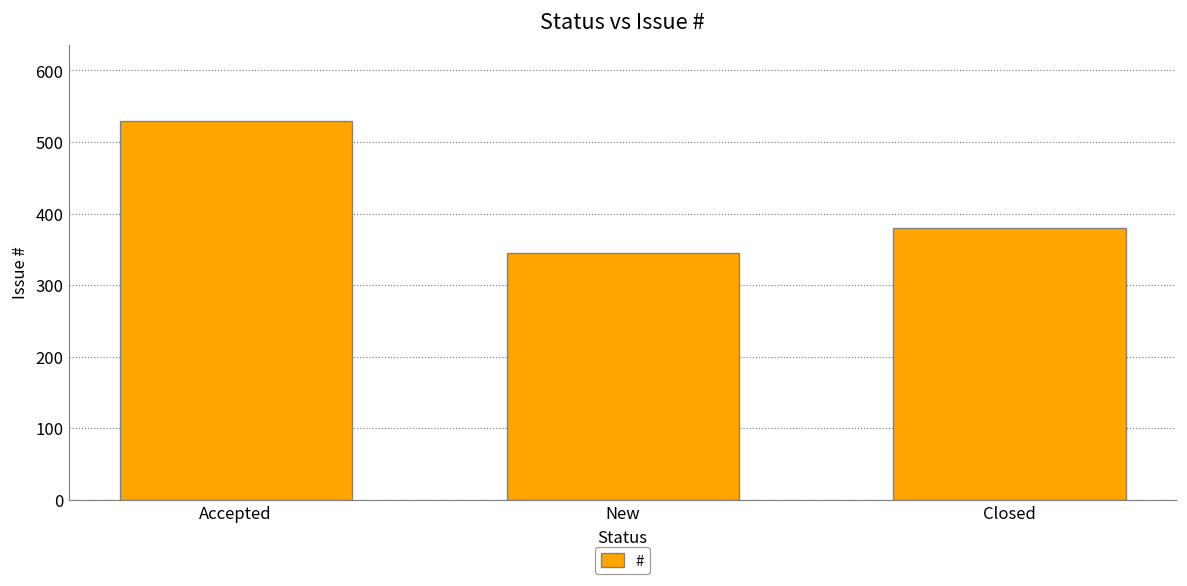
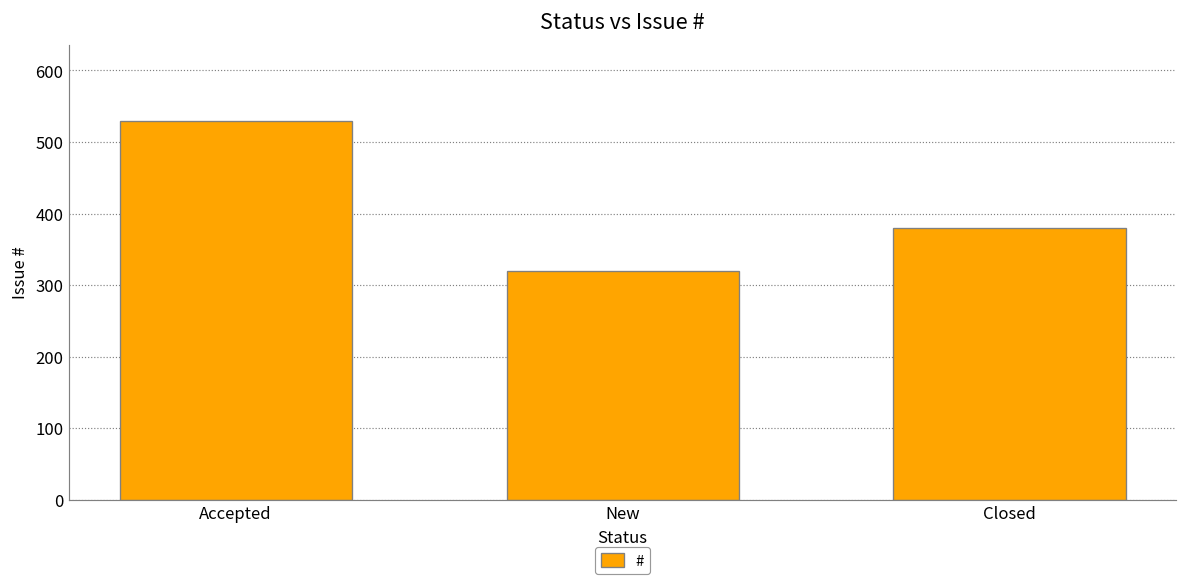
New: 350 -> 320
